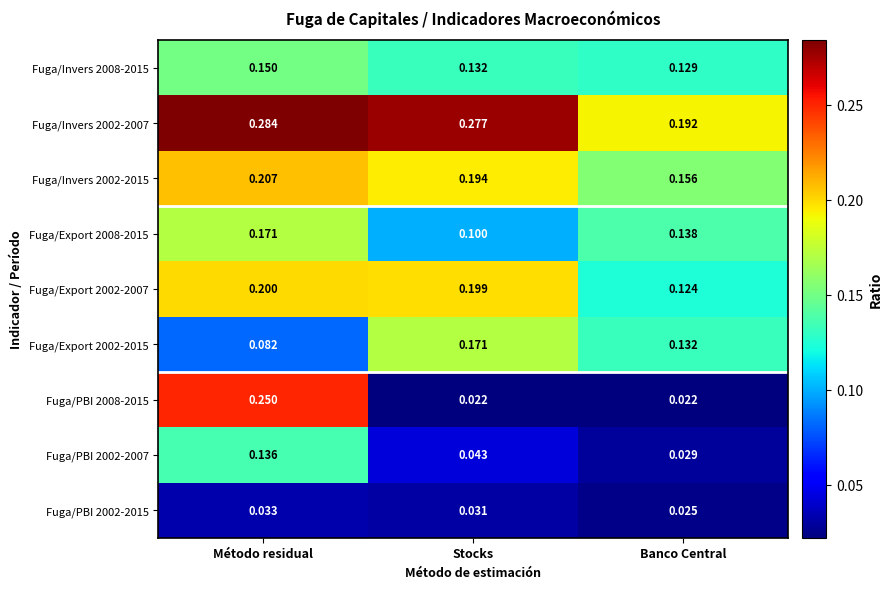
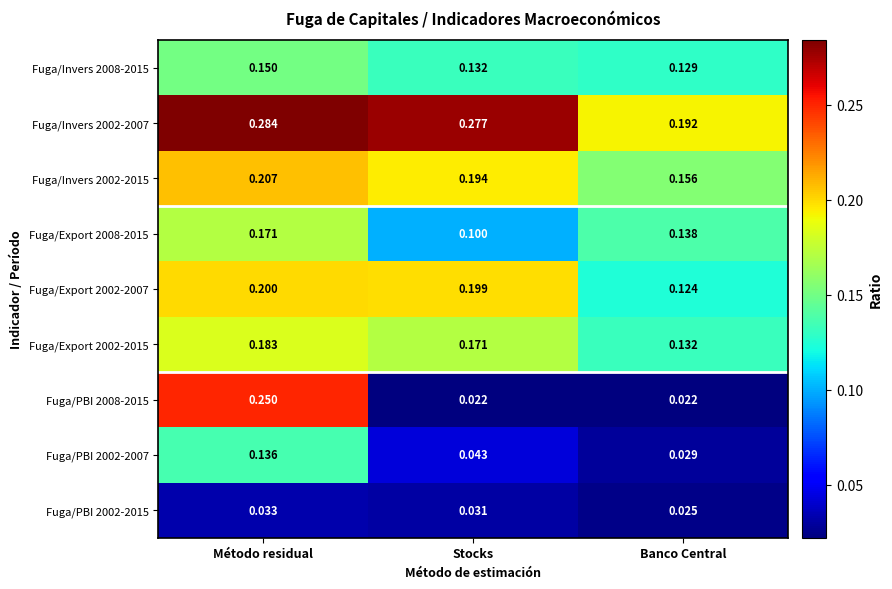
Fuga/Export 2002-2015, Método residual: 0.082 -> 0.183
